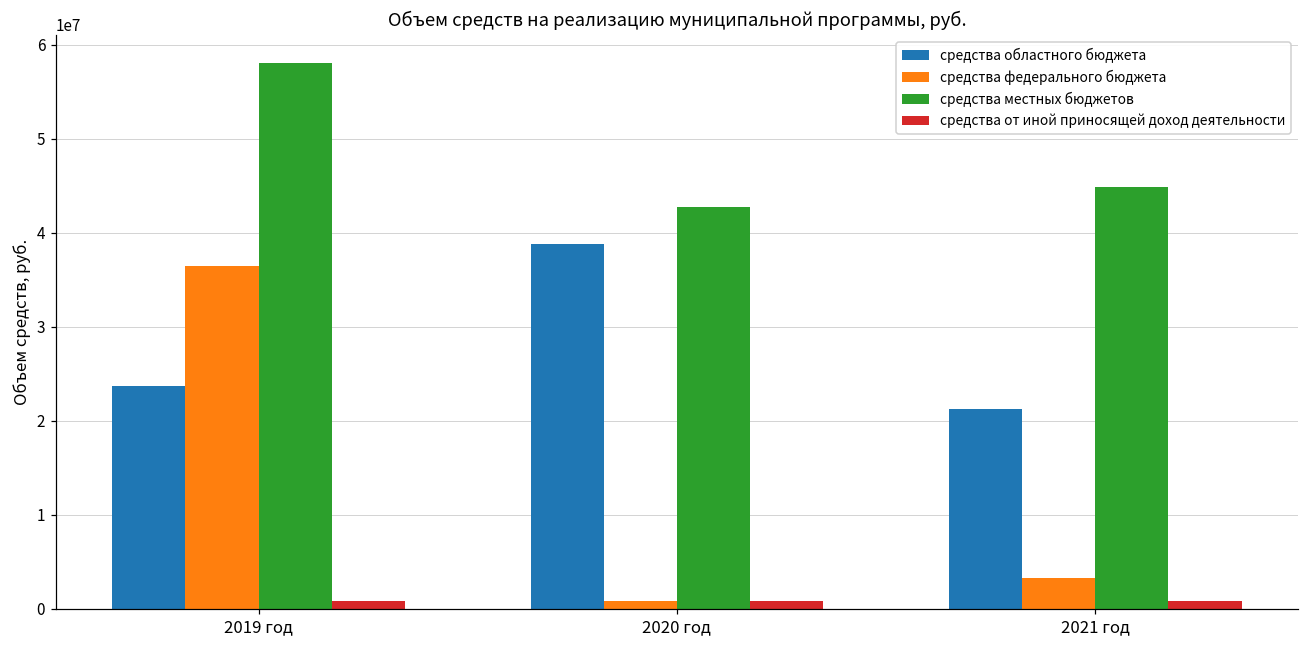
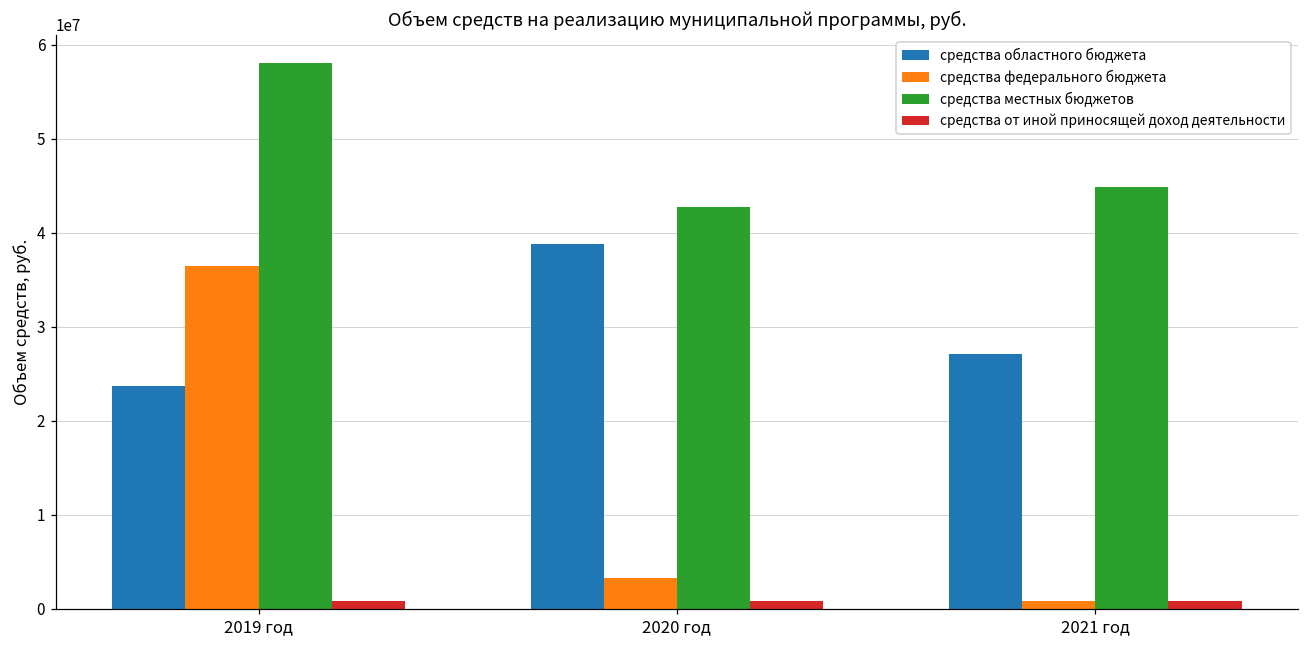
средства федерального бюджета, 2020 год: 1000000 -> 3000000
средства областного бюджета, 2021 год: 21000000 -> 27000000
средства федерального бюджета, 2021 год: 3000000 -> 1000000
